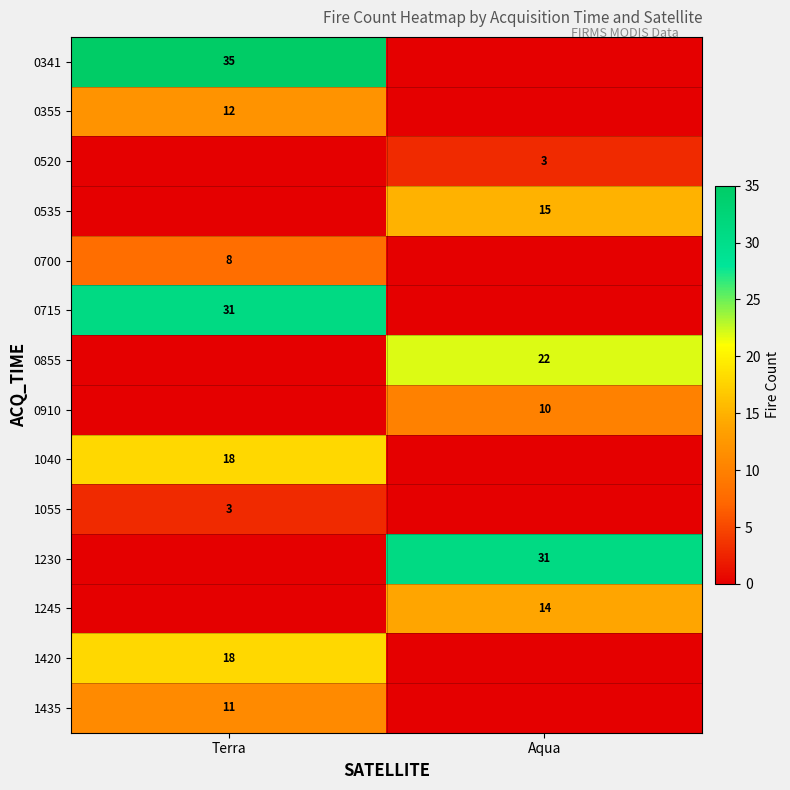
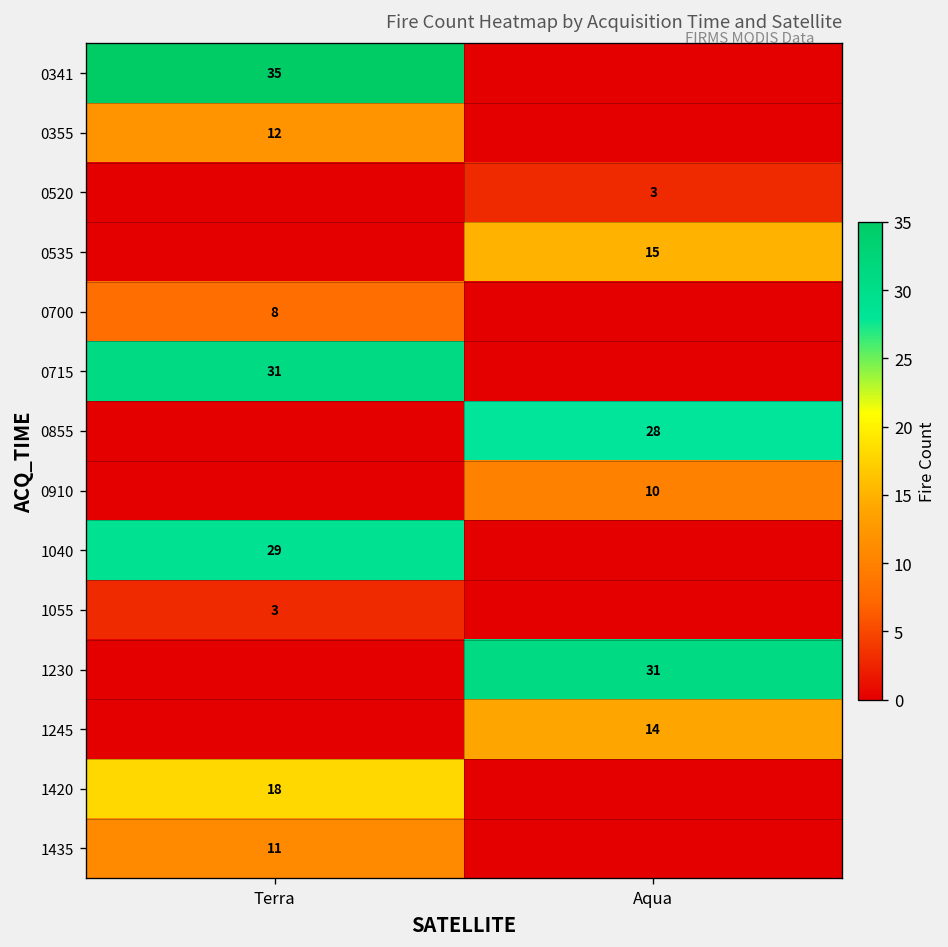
0855, Aqua: 22 -> 28
1040, Terra: 18 -> 29
